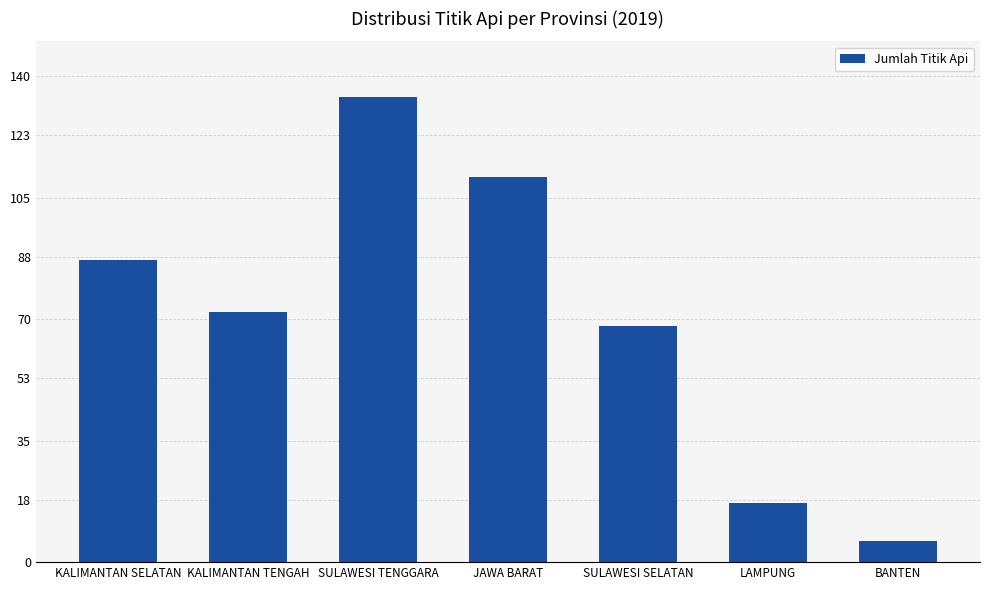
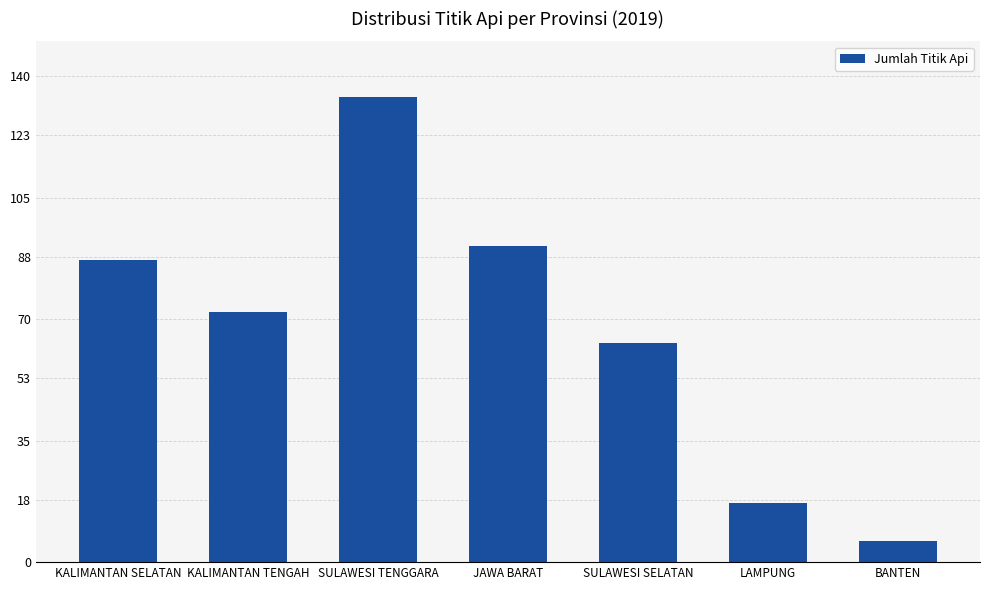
JAWA BARAT: 111 -> 91
SULAWESI SELATAN: 68 -> 63
